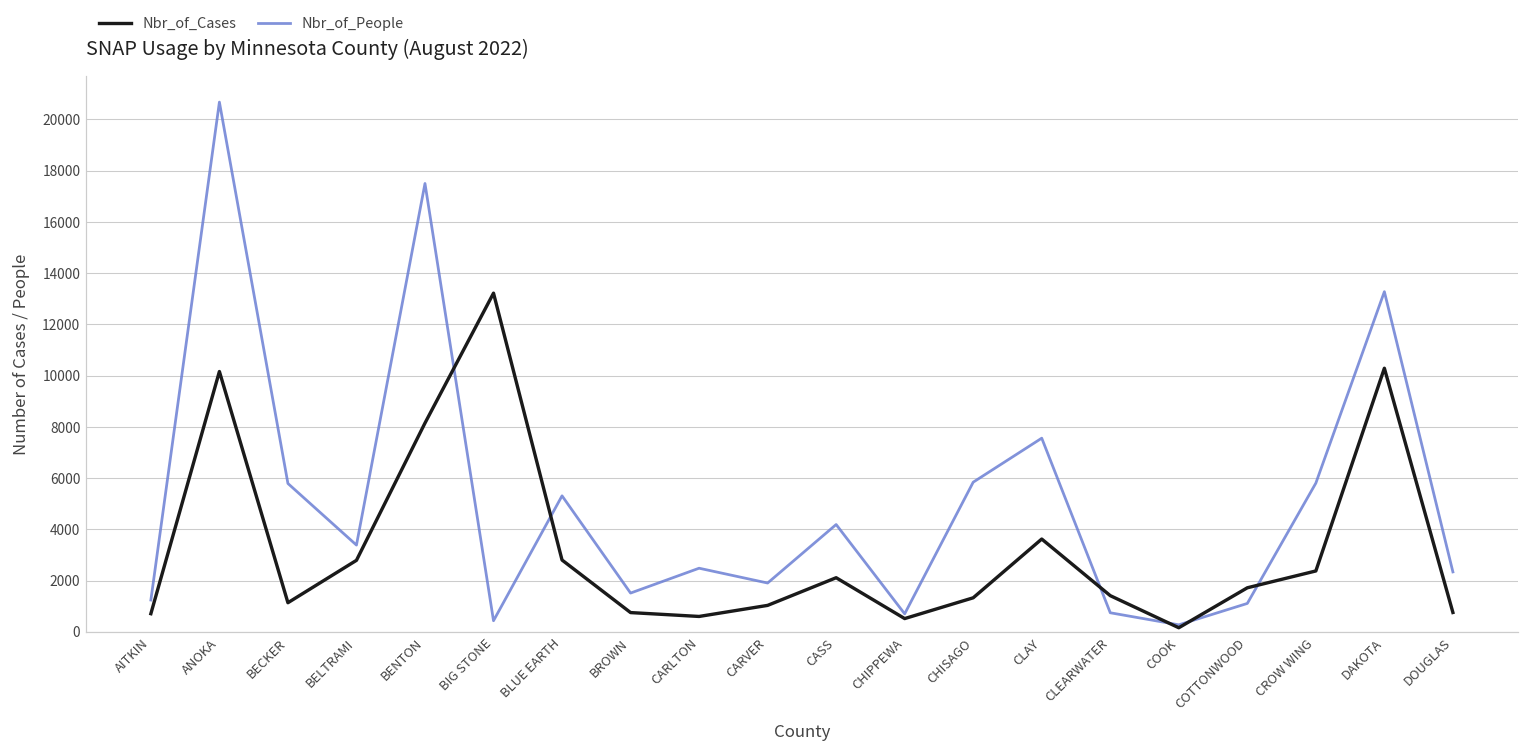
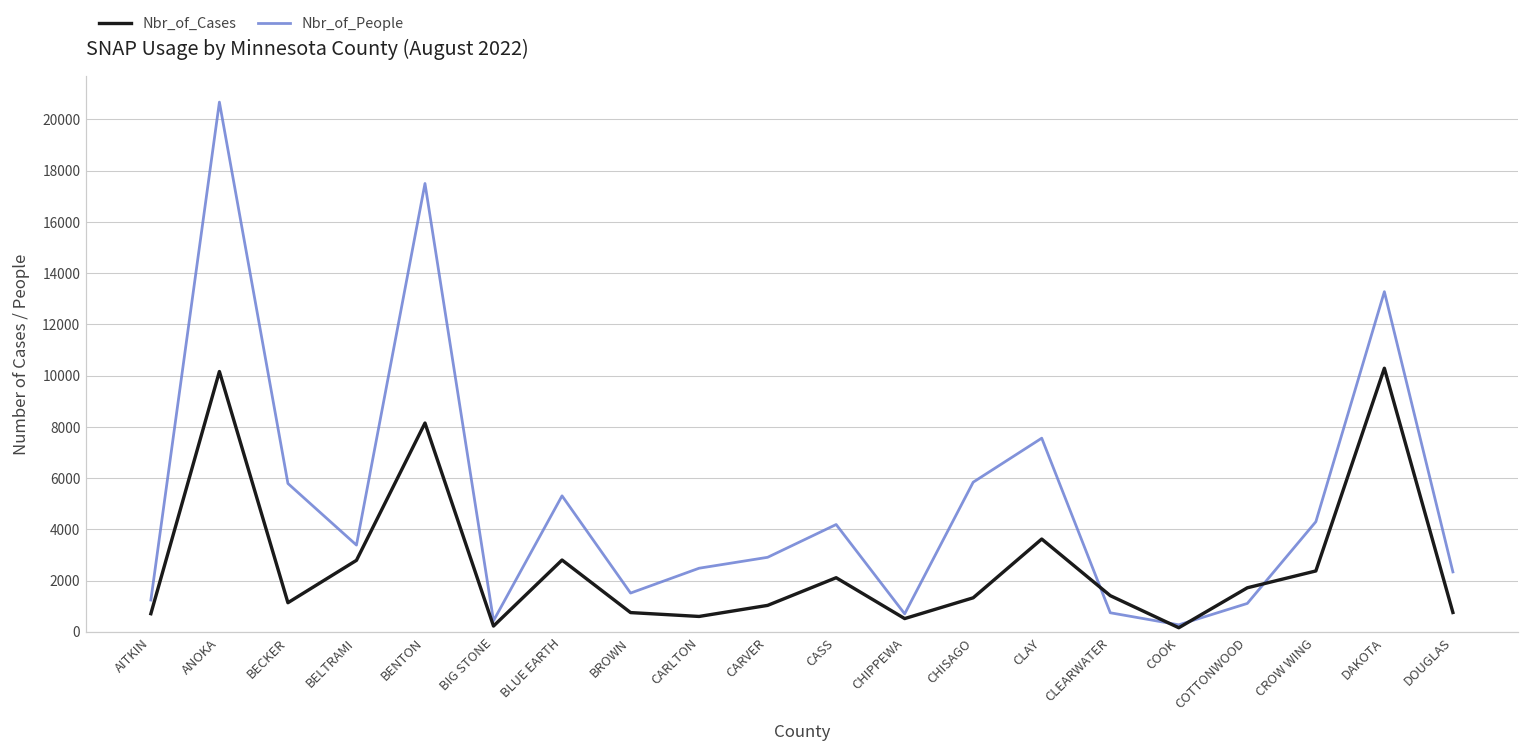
Nbr_of_Cases, BIG STONE: 13200 -> 200
Nbr_of_People, CARVER: 1900 -> 2900
Nbr_of_People, CROW WING: 5800 -> 4300
